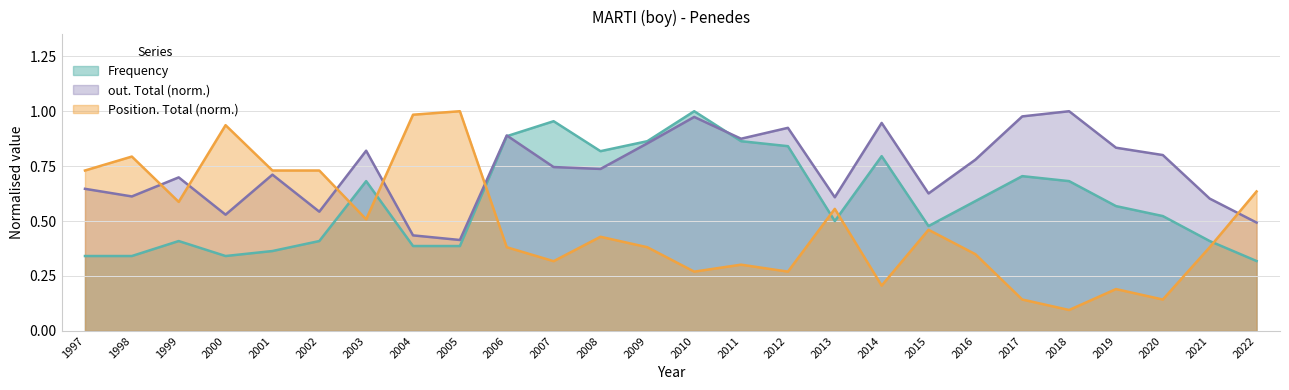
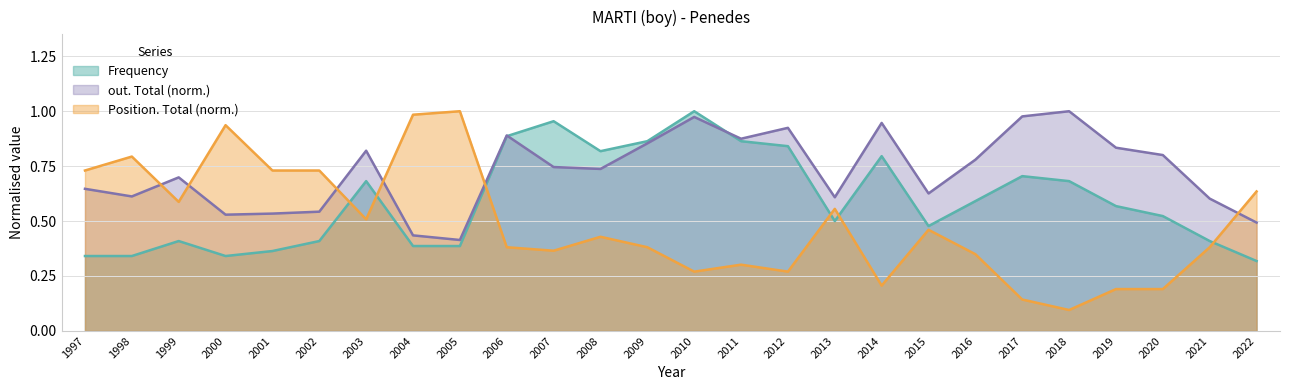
out. Total (norm.), 2001: 0.71 -> 0.53
Position. Total (norm.), 2007: 0.32 -> 0.37
Position. Total (norm.), 2020: 0.14 -> 0.19
